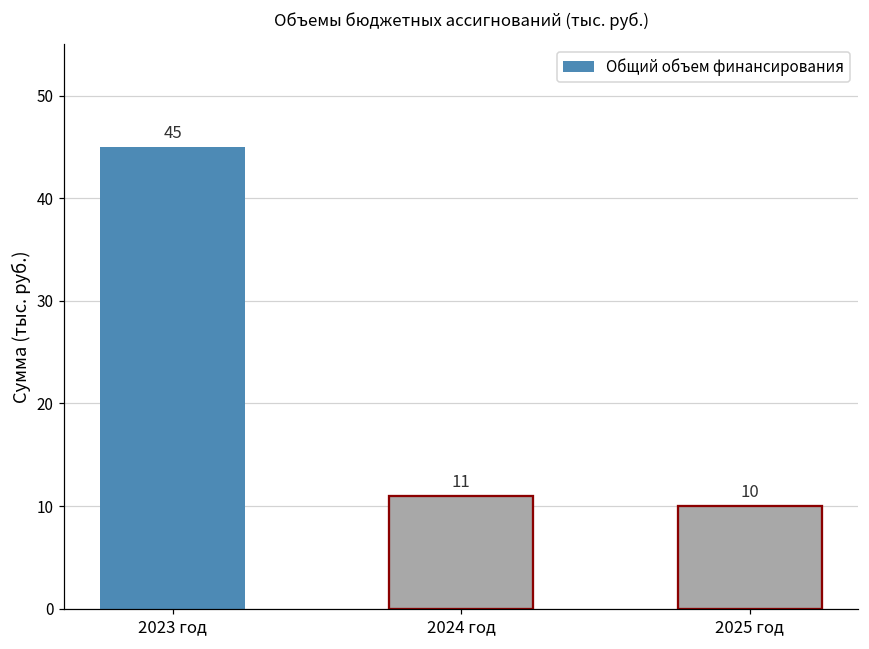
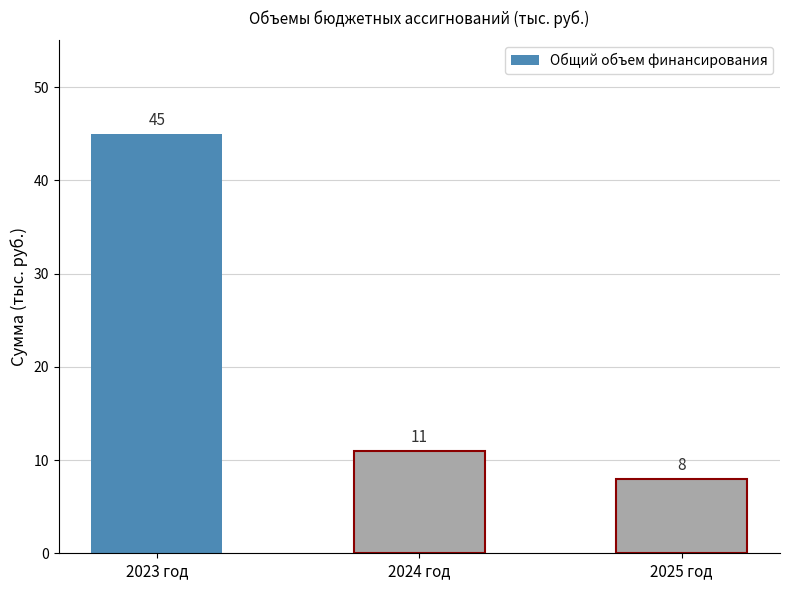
2025 год: 10 -> 8
